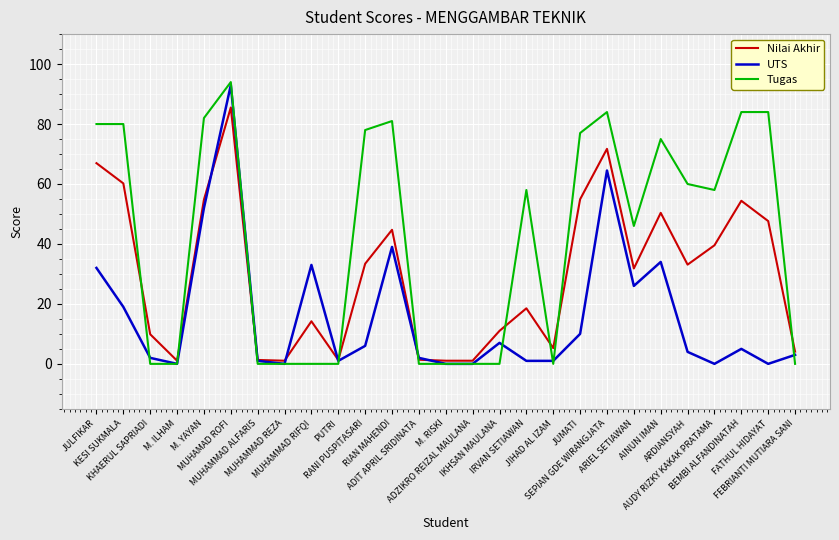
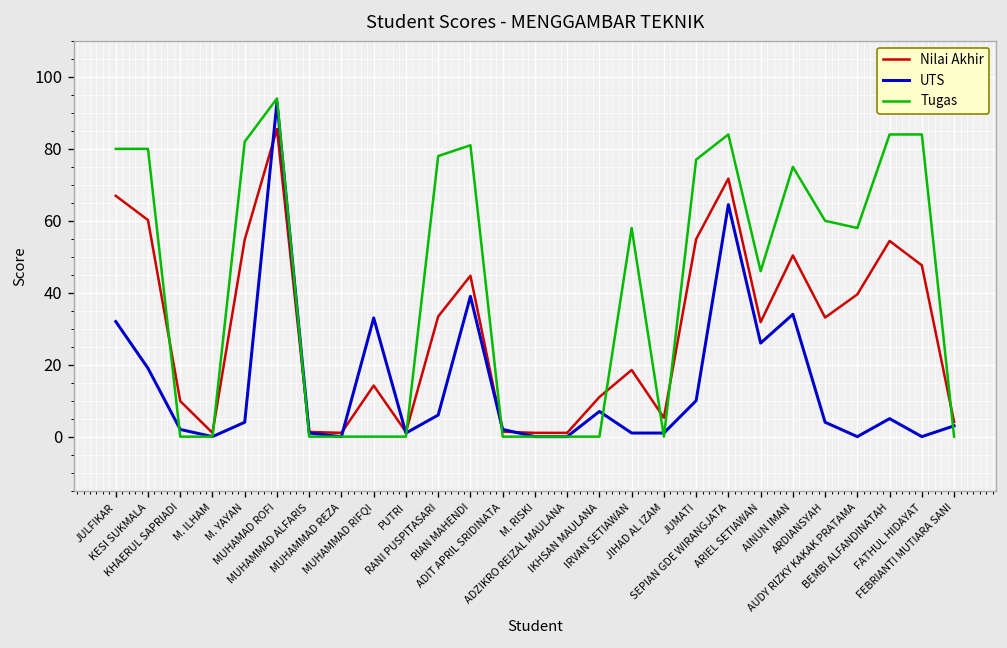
UTS, M. YAYAN: 52 -> 4
